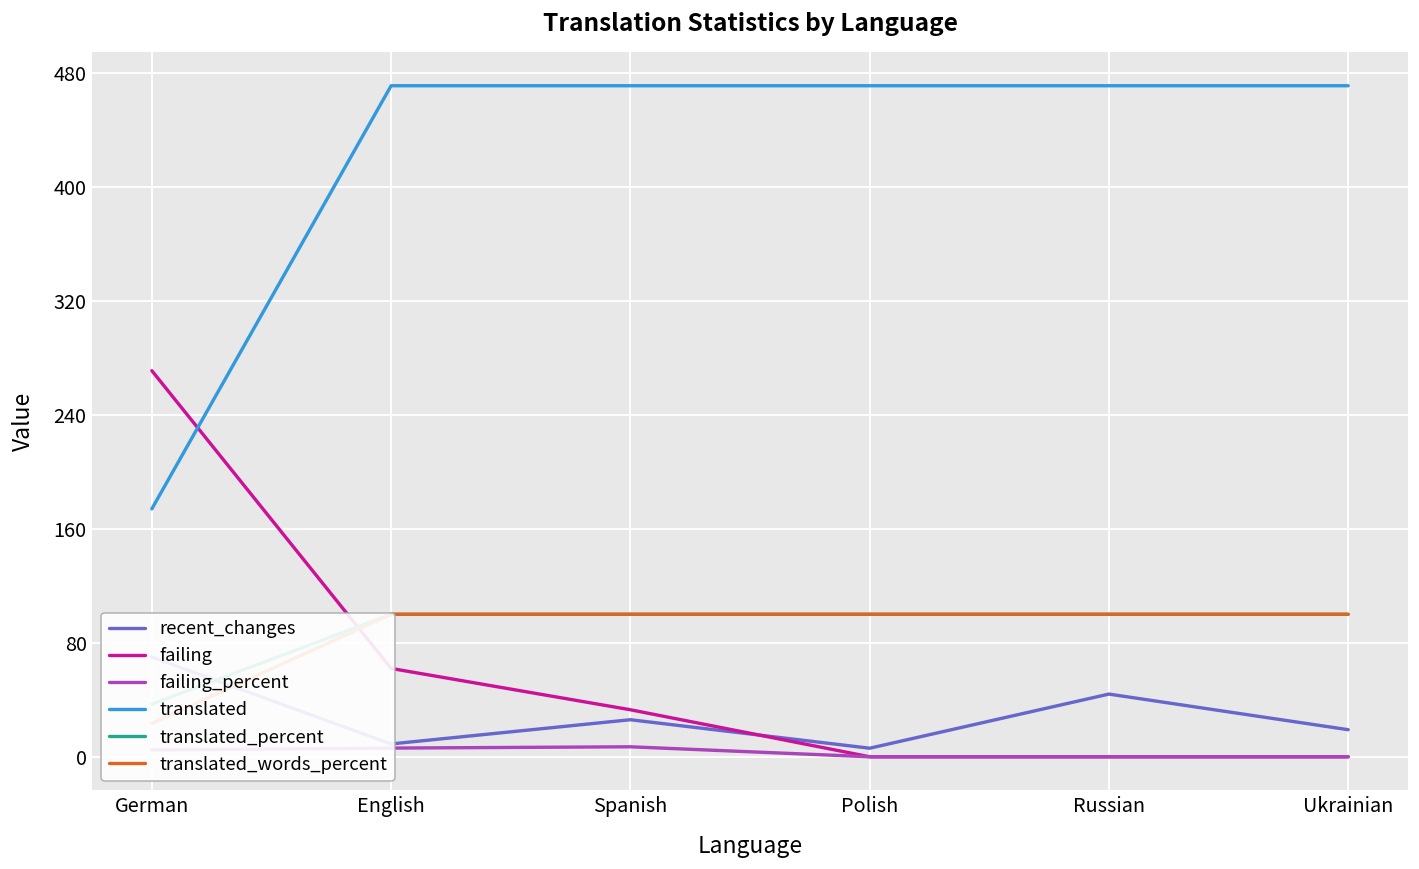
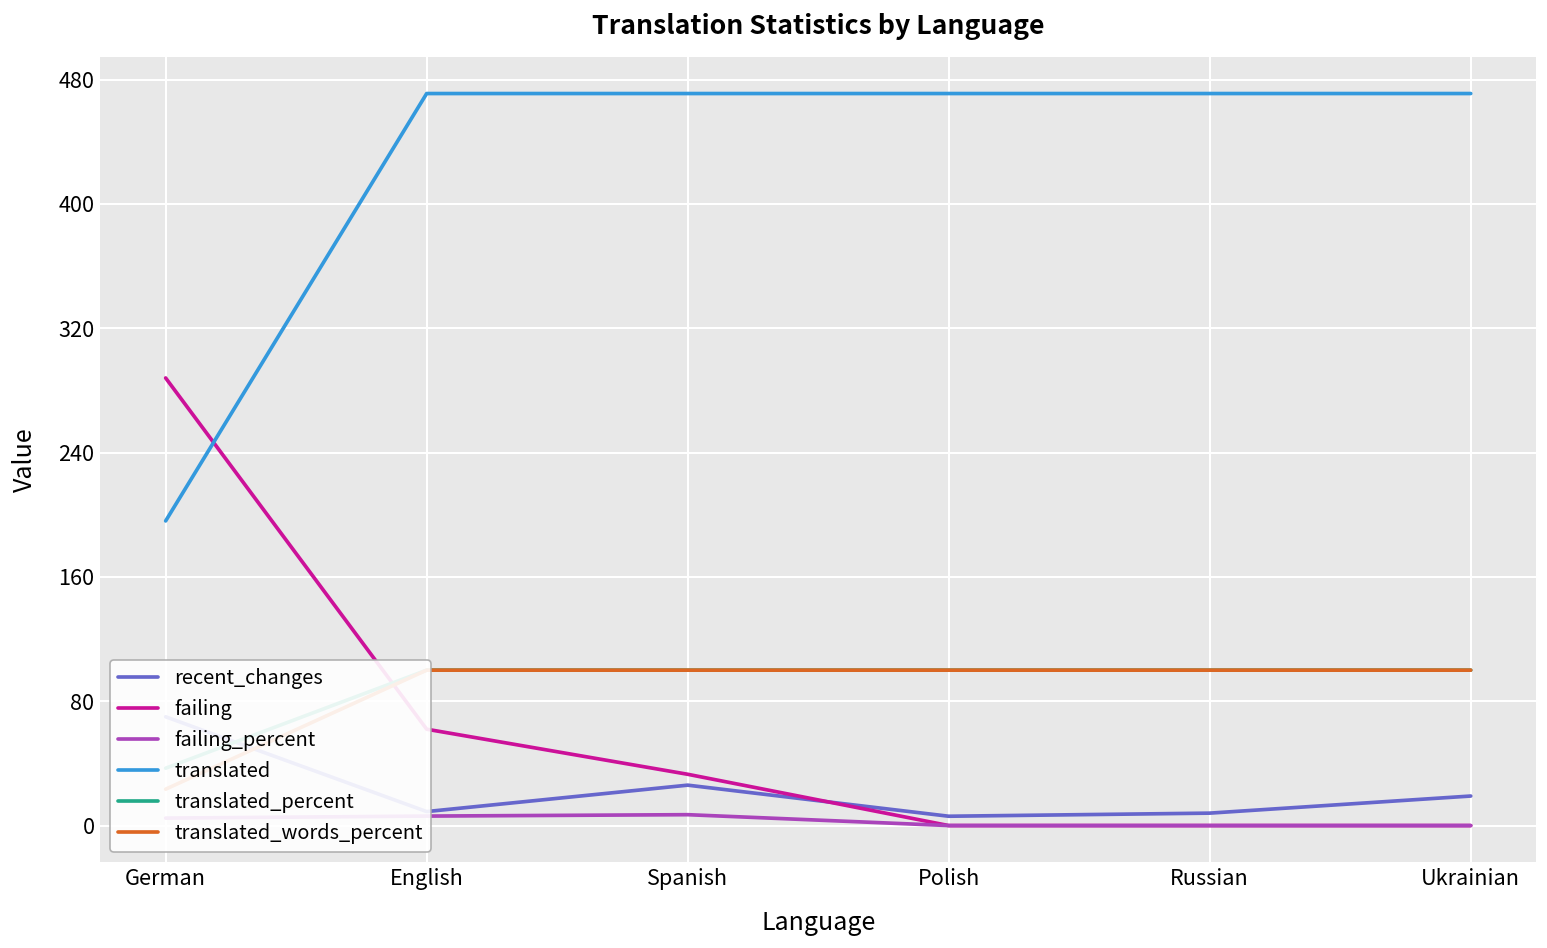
failing, German: 271 -> 288
translated, German: 174 -> 196
recent_changes, Russian: 44 -> 8
